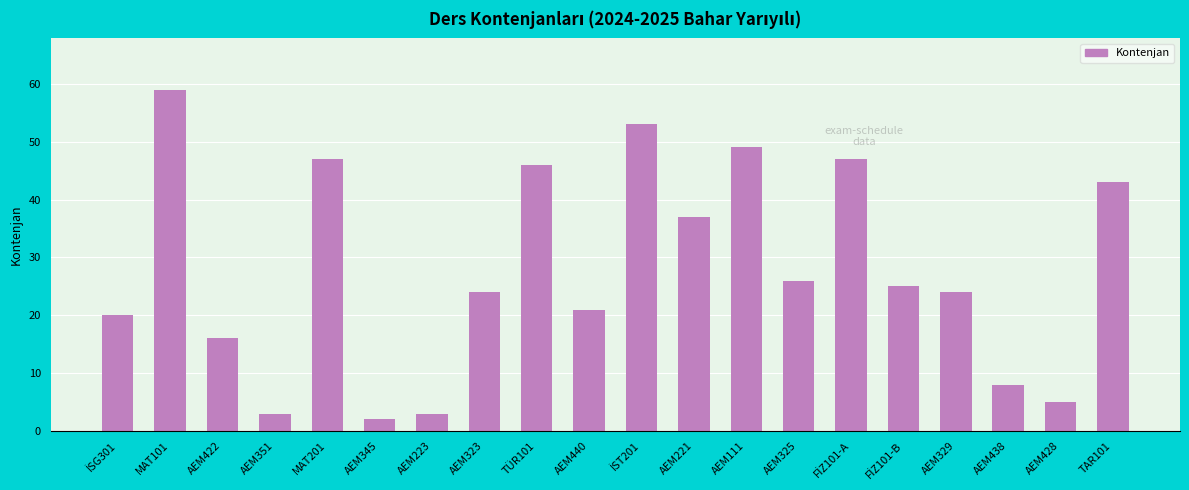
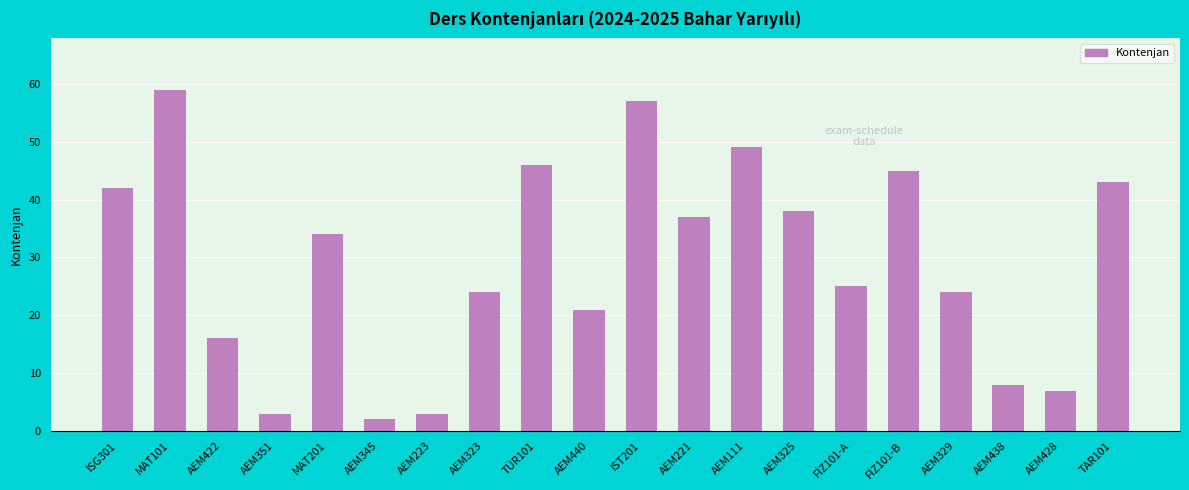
İSG301: 20 -> 42
MAT201: 47 -> 34
İST201: 53 -> 57
AEM325: 26 -> 38
FİZ101-A: 47 -> 25
FİZ101-B: 25 -> 45
AEM428: 5 -> 7
